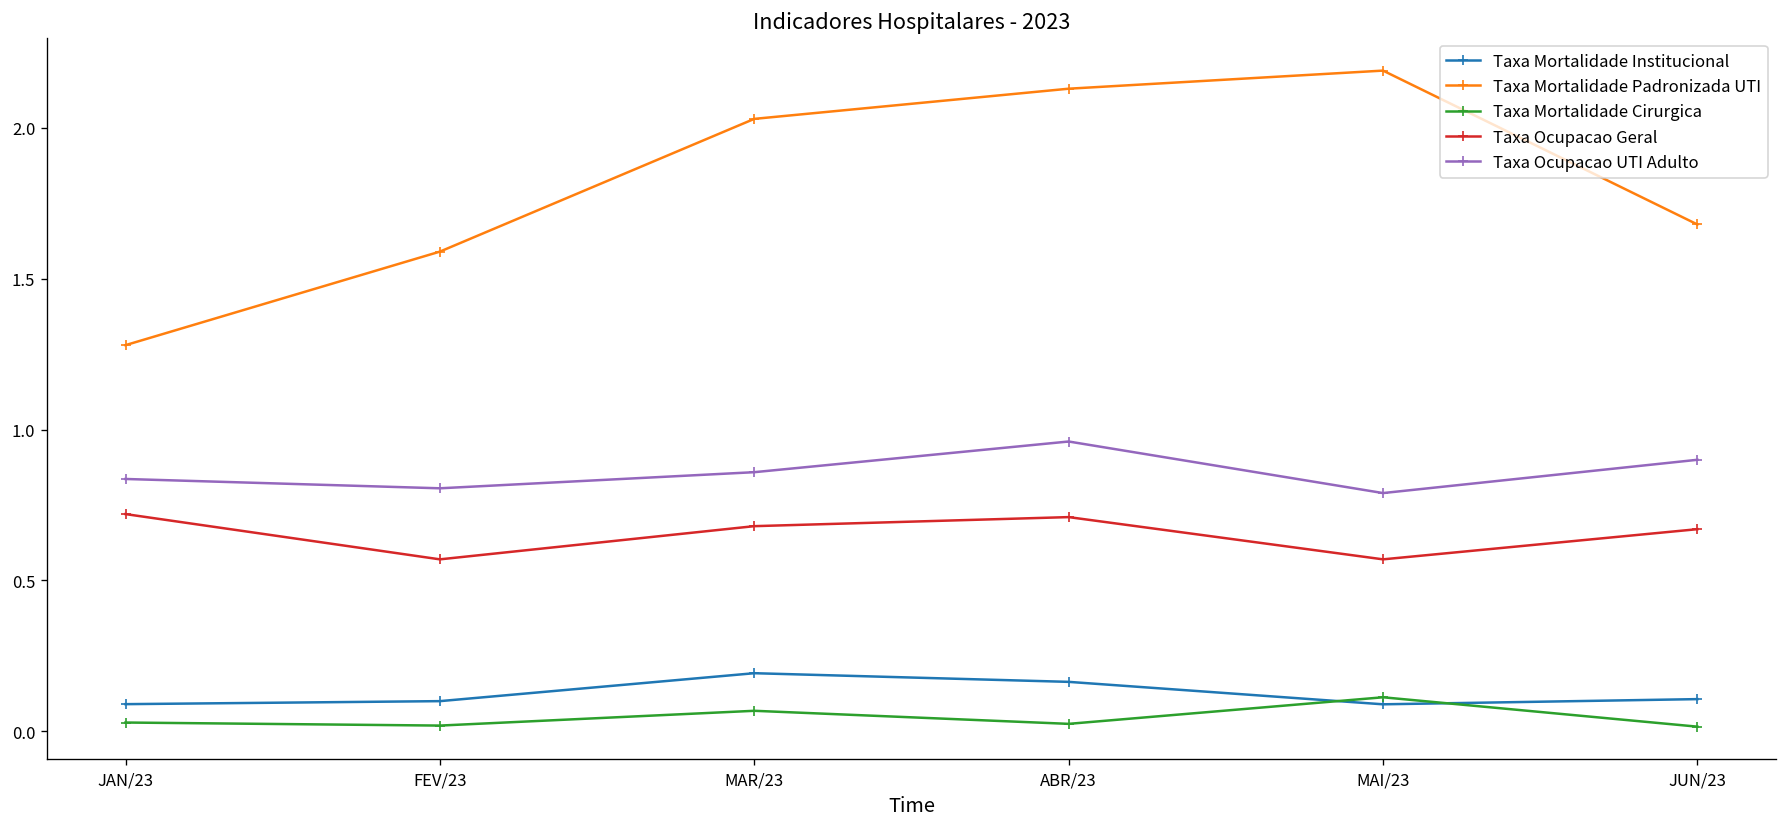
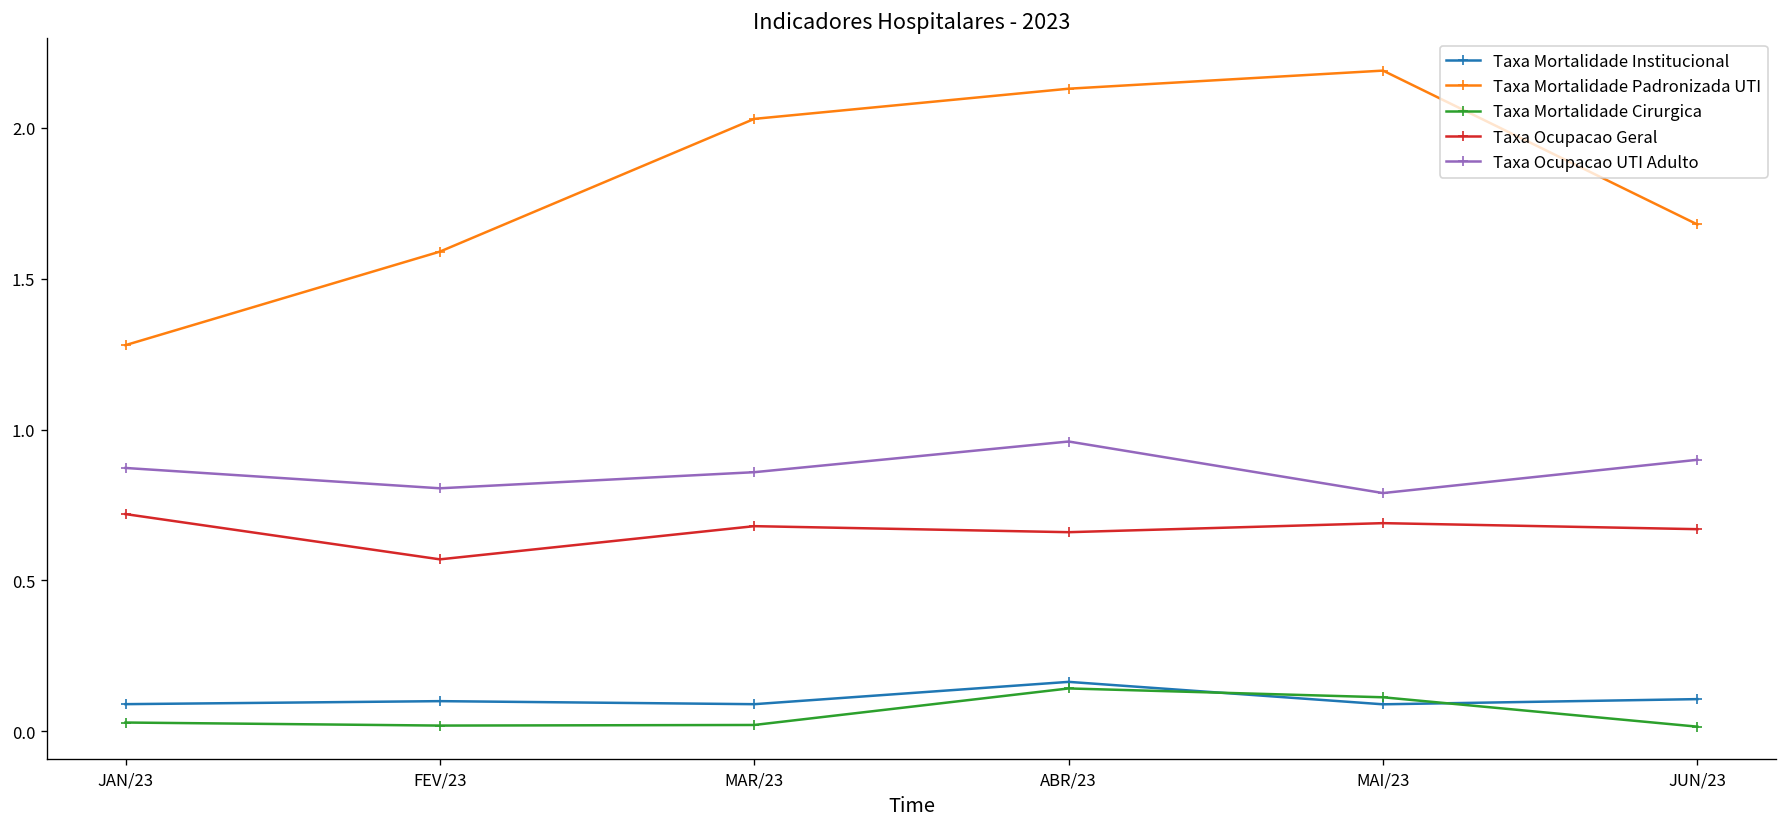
Taxa Ocupacao UTI Adulto, JAN/23: 0.84 -> 0.87
Taxa Mortalidade Institucional, MAR/23: 0.19 -> 0.09
Taxa Mortalidade Cirurgica, MAR/23: 0.07 -> 0.02
Taxa Mortalidade Cirurgica, ABR/23: 0.02 -> 0.14
Taxa Ocupacao Geral, ABR/23: 0.71 -> 0.66
Taxa Ocupacao Geral, MAI/23: 0.57 -> 0.69
